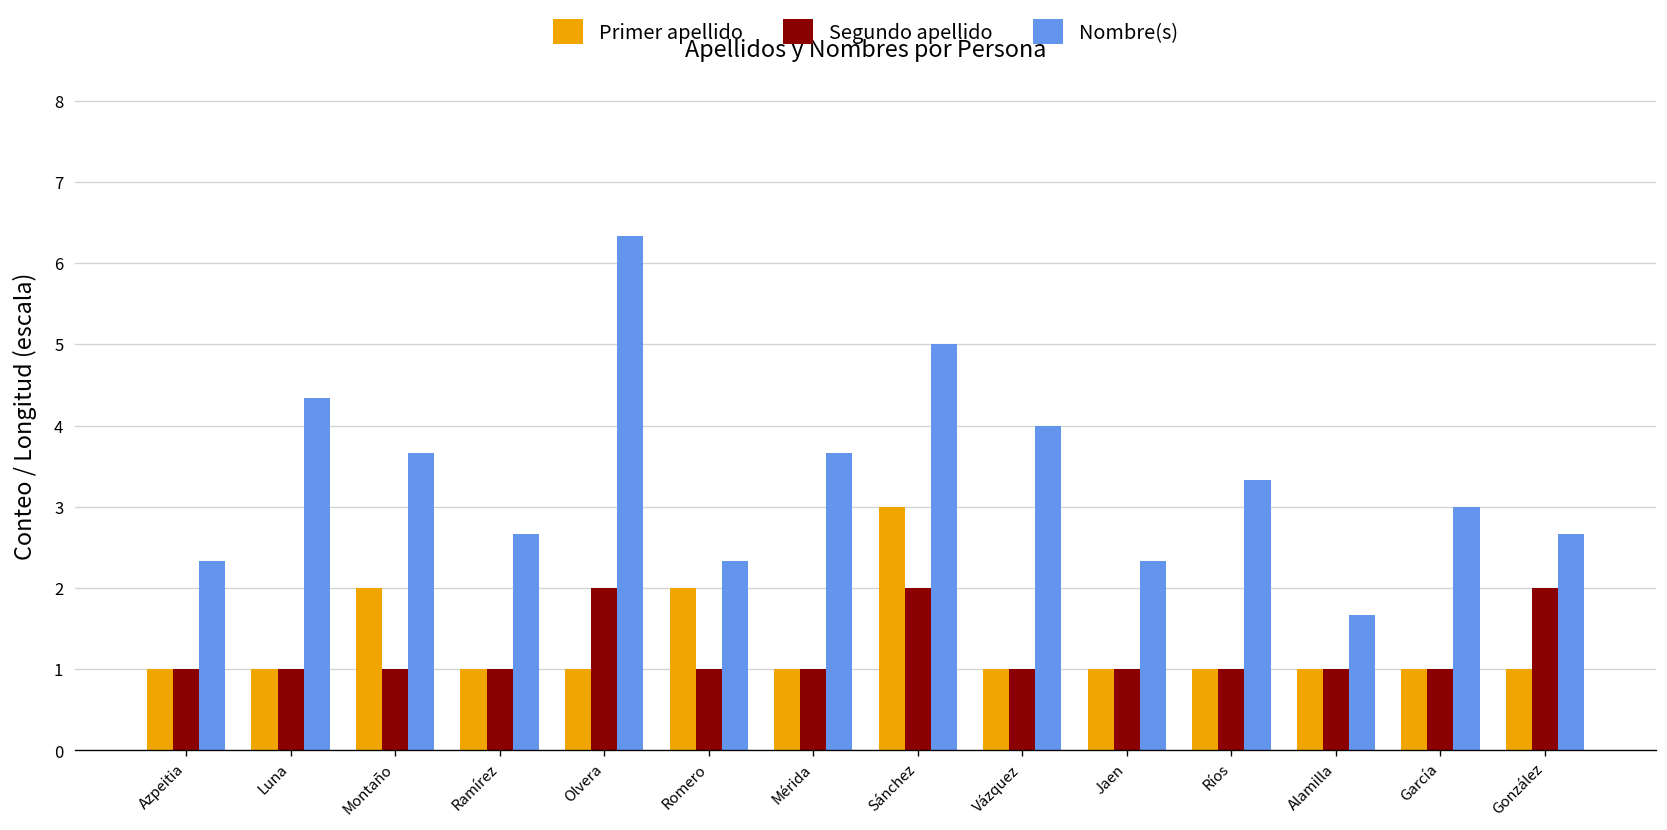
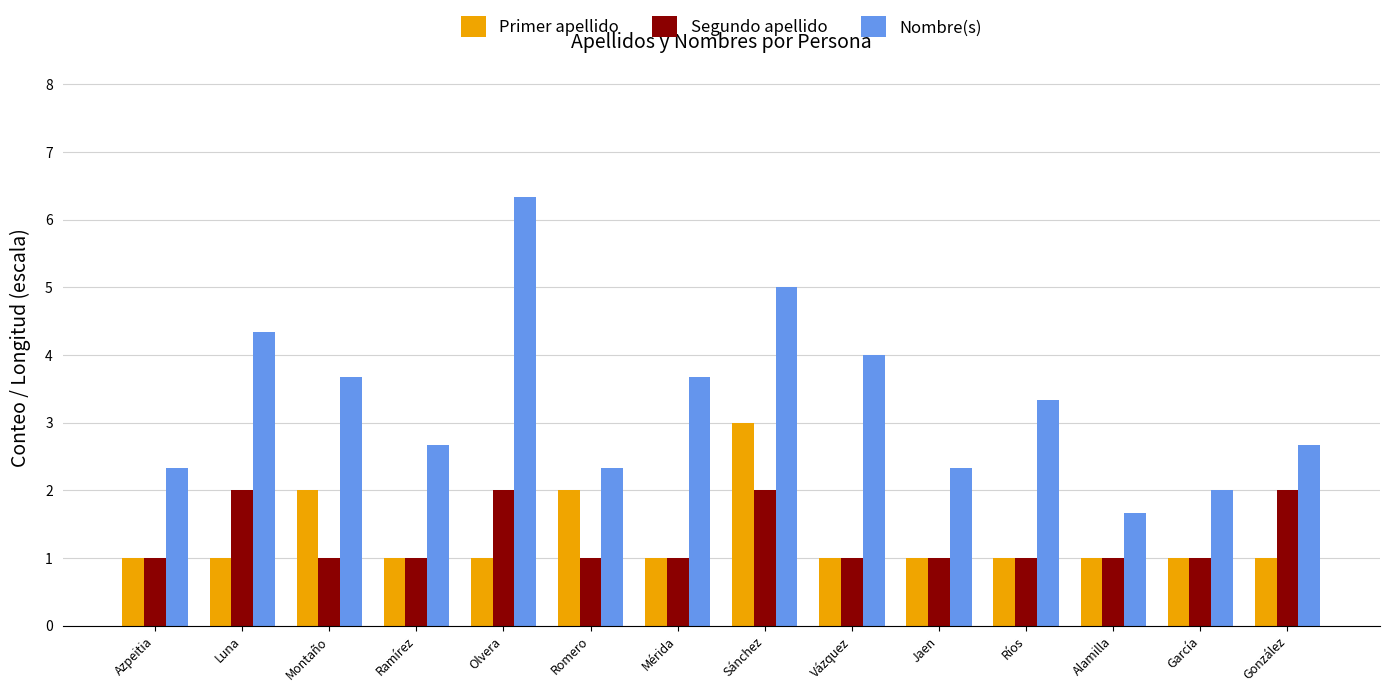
Segundo apellido, Luna: 1 -> 2
Nombre(s), García: 3.0 -> 2.0
